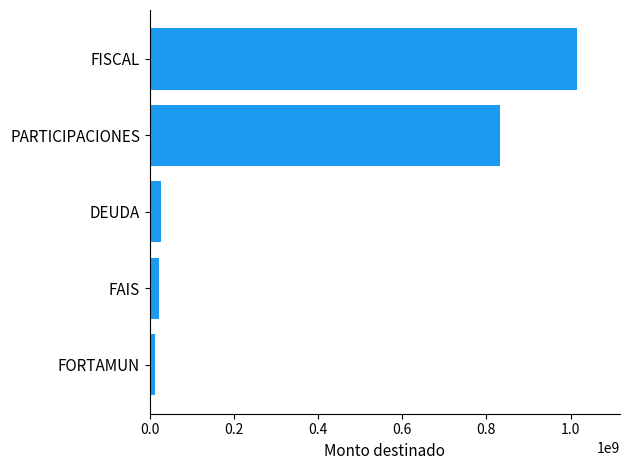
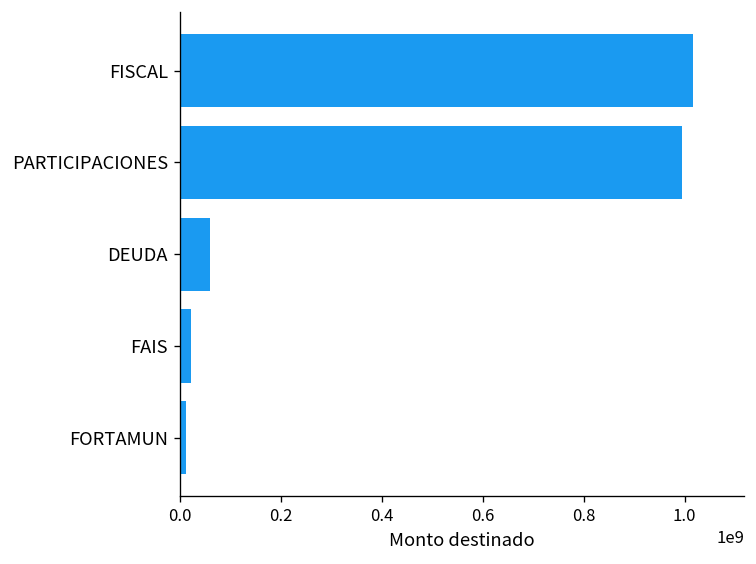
PARTICIPACIONES: 830000000 -> 990000000
DEUDA: 30000000 -> 60000000
